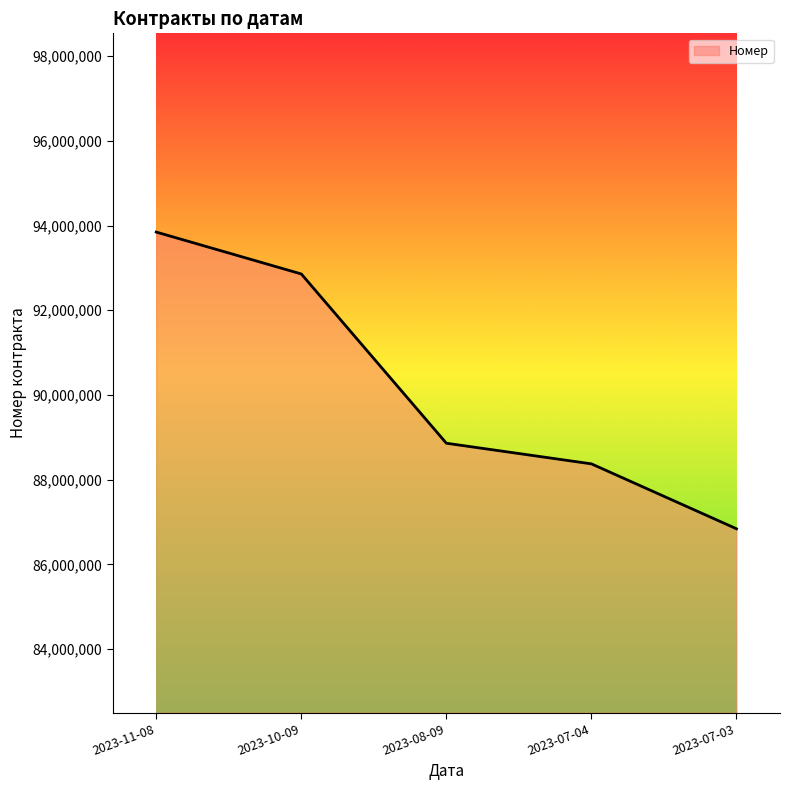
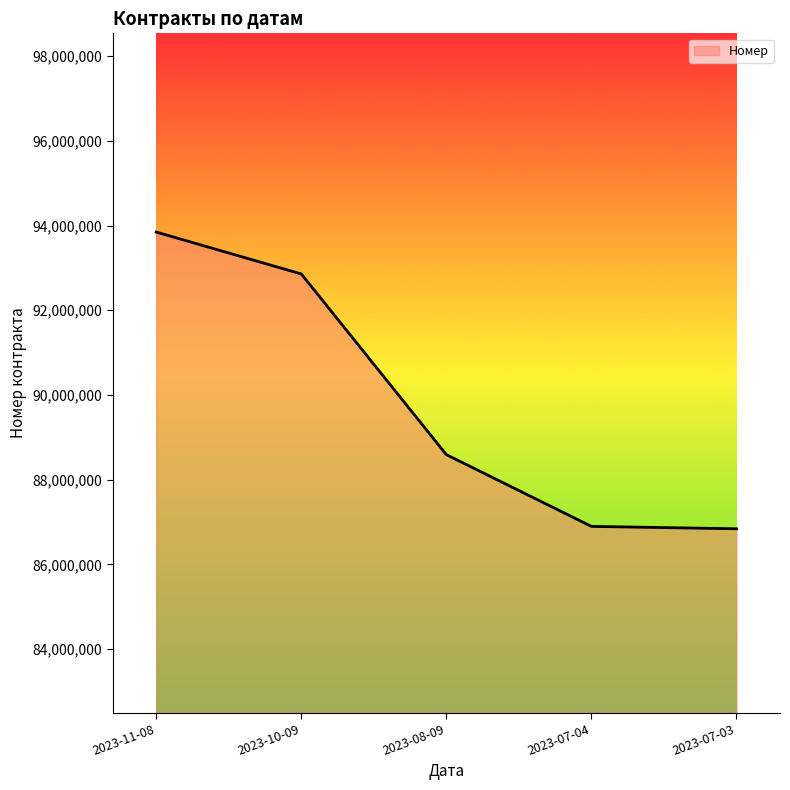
2023-08-09: 88,900,000 -> 88,600,000
2023-07-04: 88,400,000 -> 86,900,000
